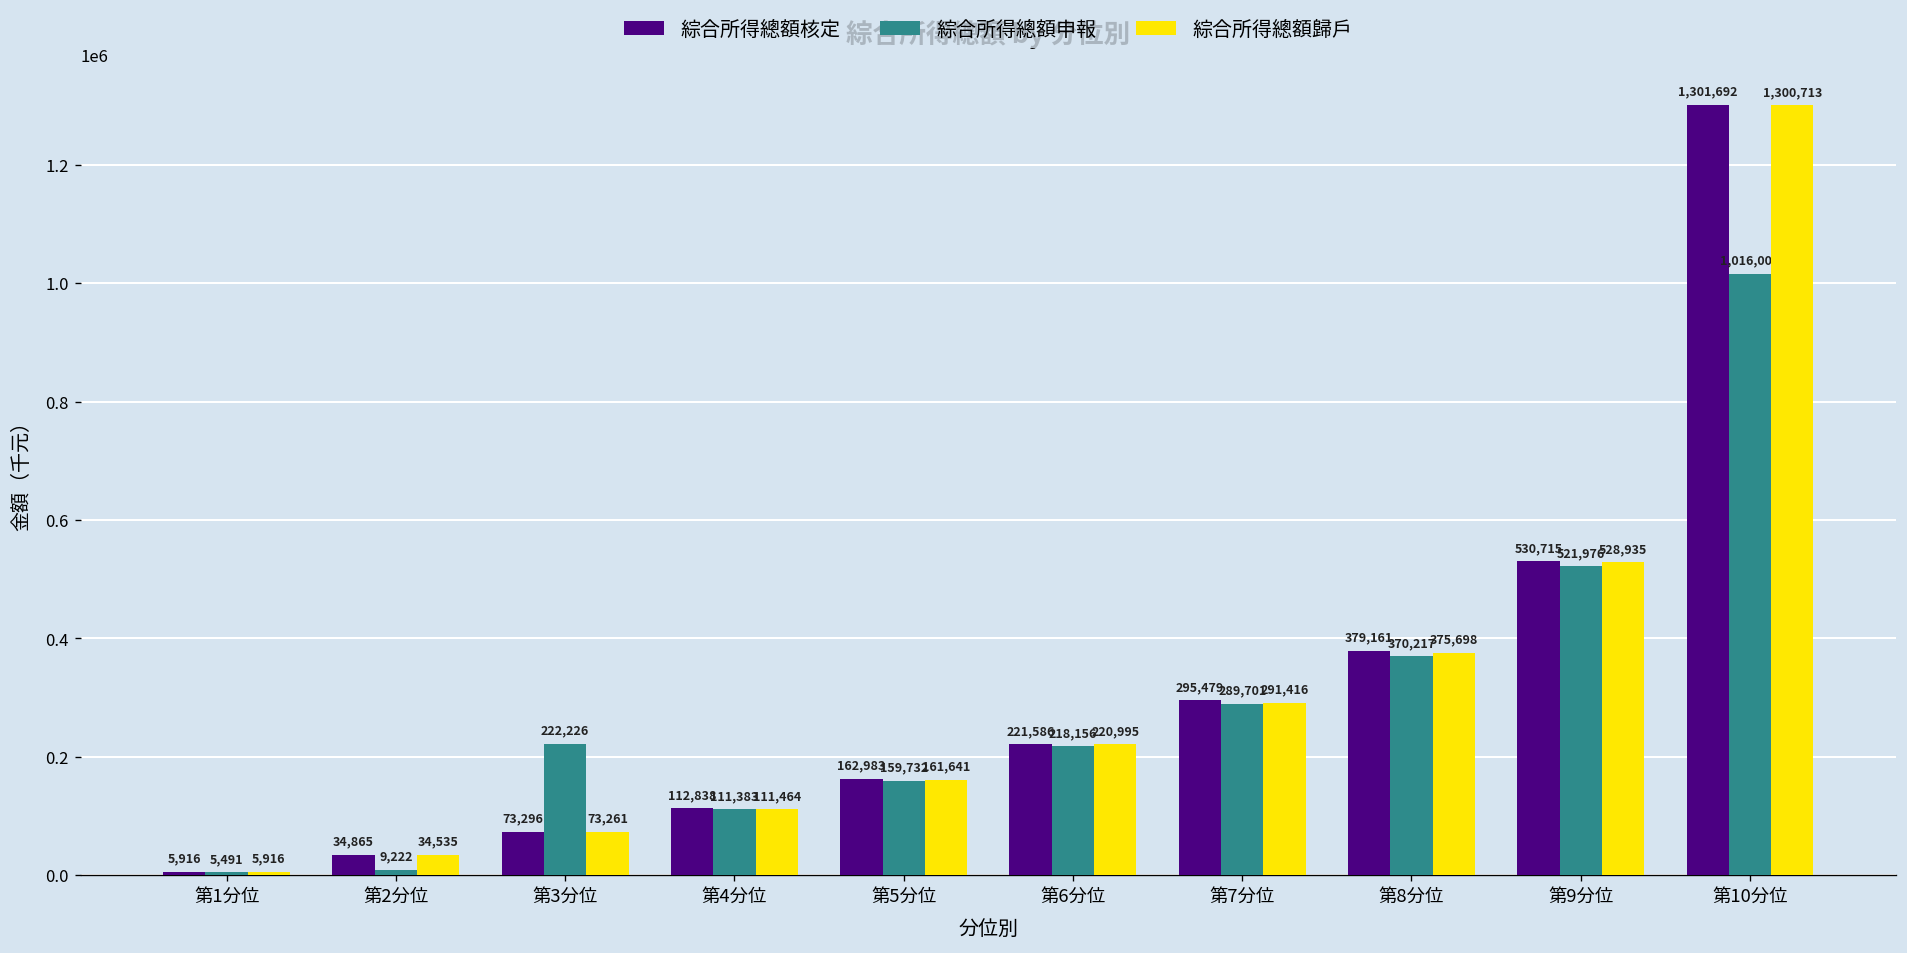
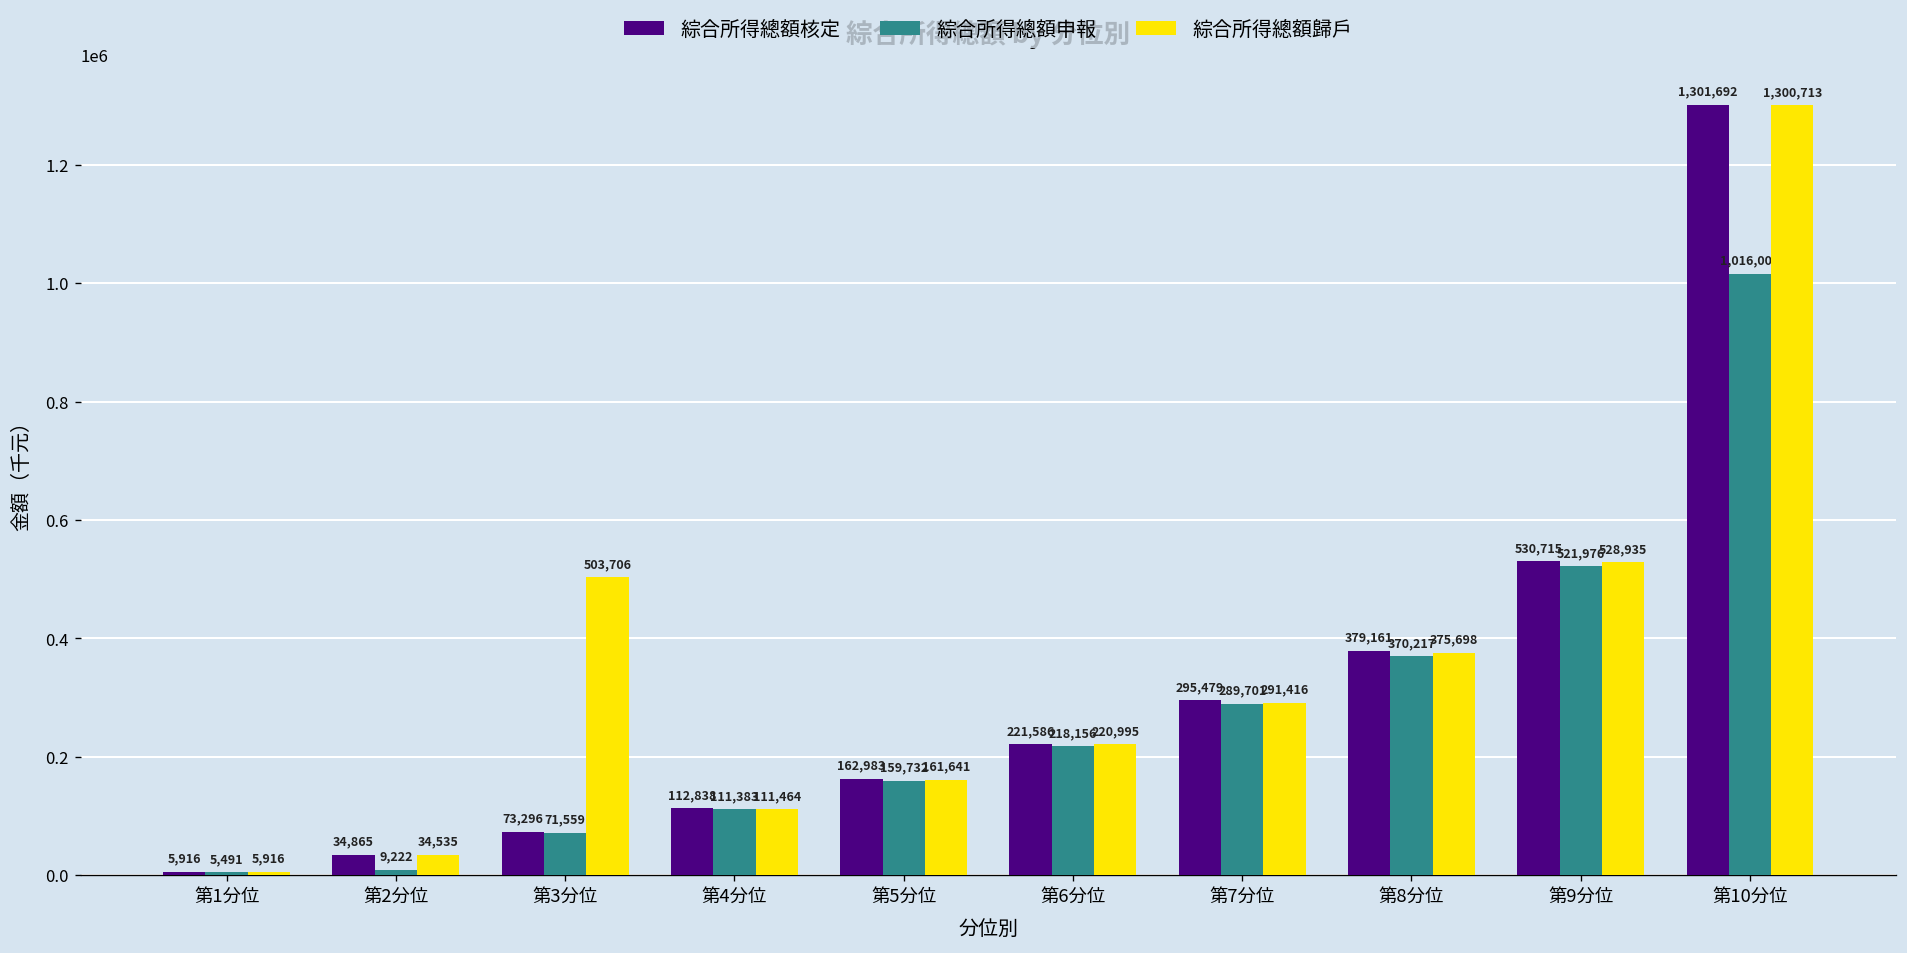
綜合所得總額申報, 第3分位: 222,226 -> 71,559
綜合所得總額歸戶, 第3分位: 73,261 -> 503,706
